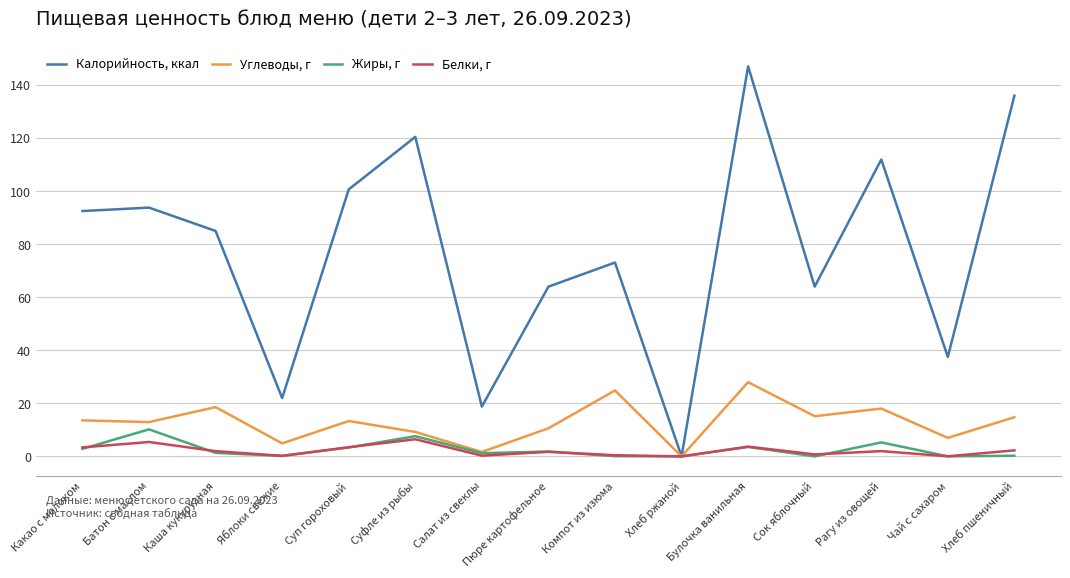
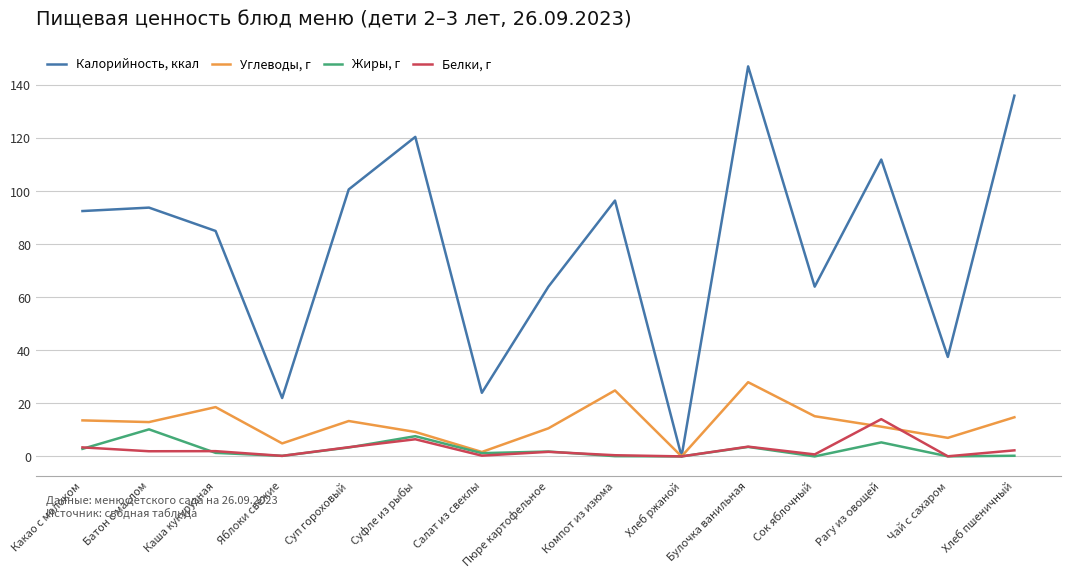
Белки, г, Батон с маслом: 5 -> 2
Калорийность, ккал, Салат из свеклы: 19 -> 24
Калорийность, ккал, Компот из изюма: 73 -> 96
Углеводы, г, Рагу из овощей: 18 -> 11
Белки, г, Рагу из овощей: 2 -> 14
